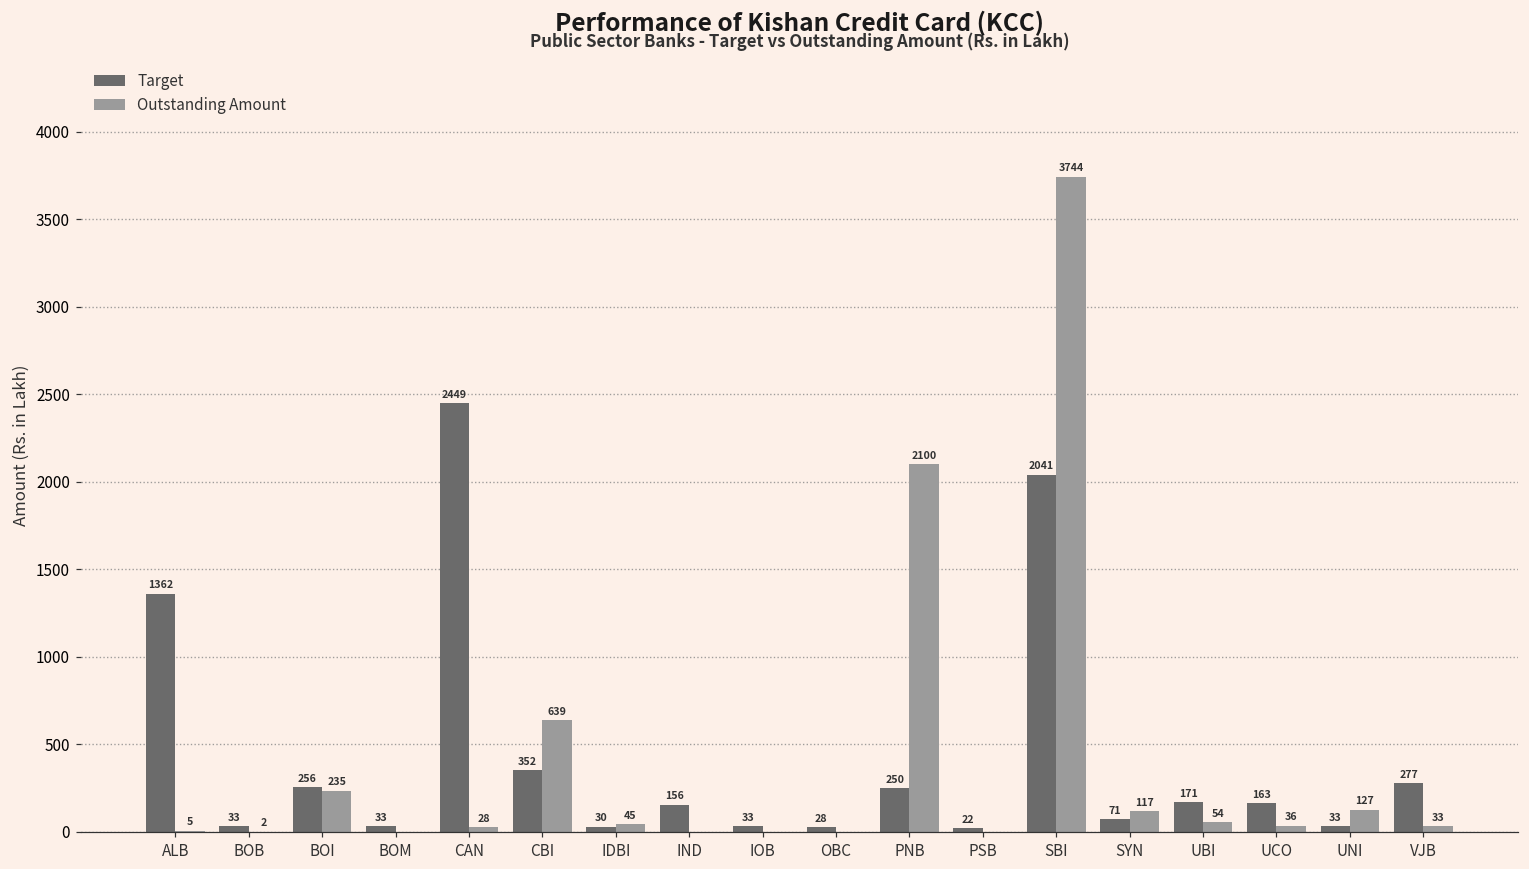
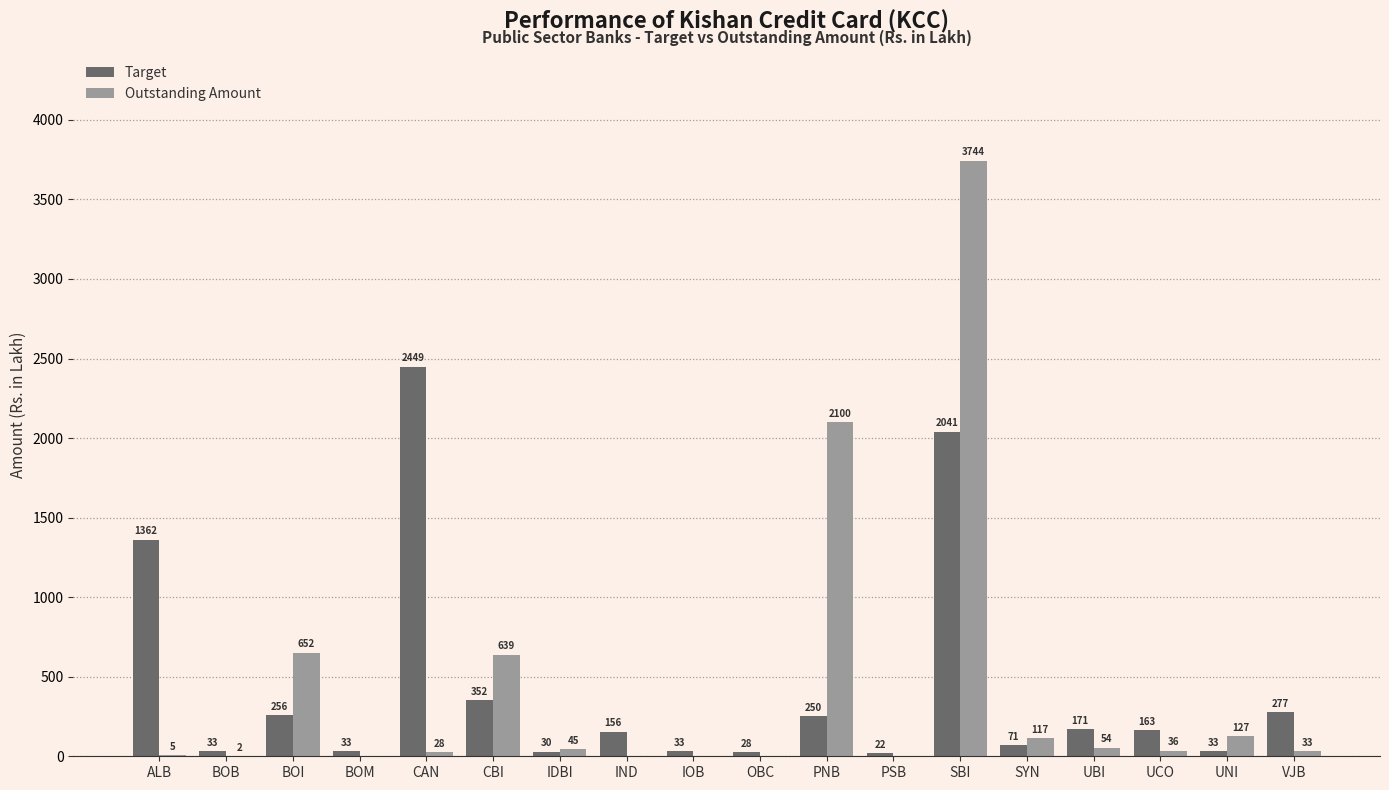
Outstanding Amount, BOI: 235 -> 652
